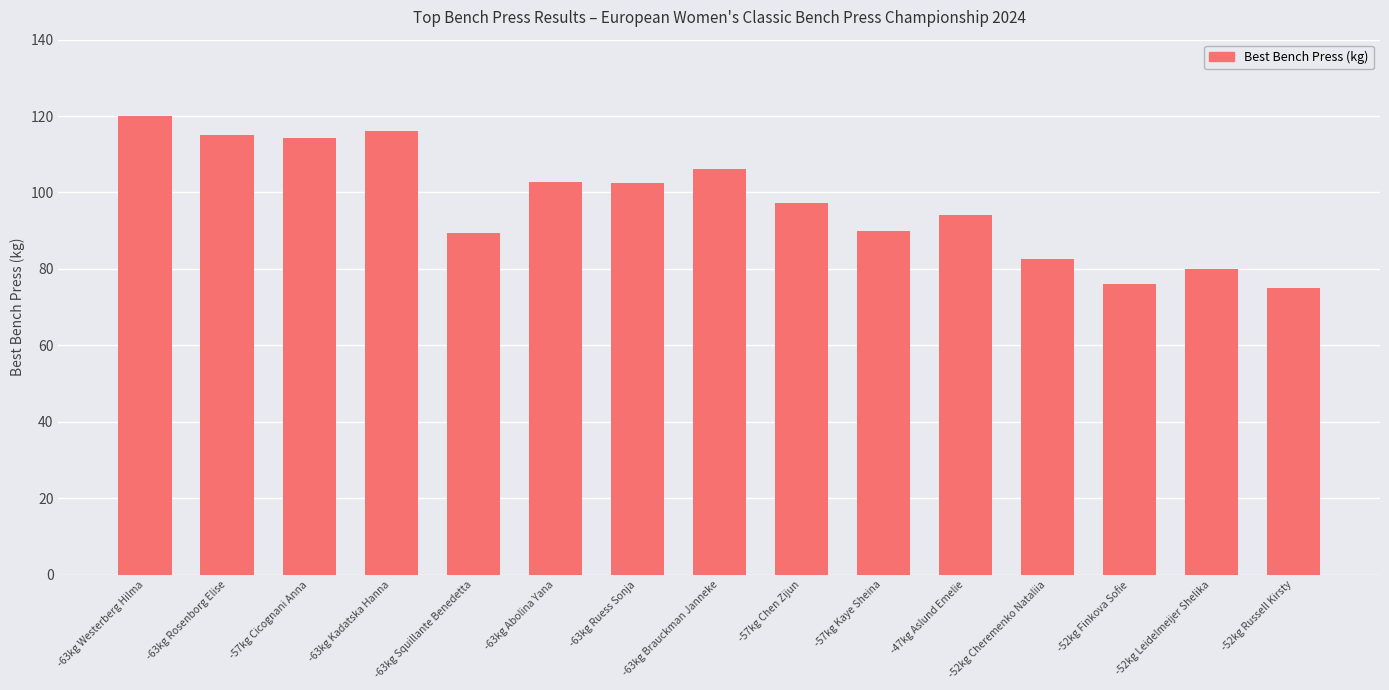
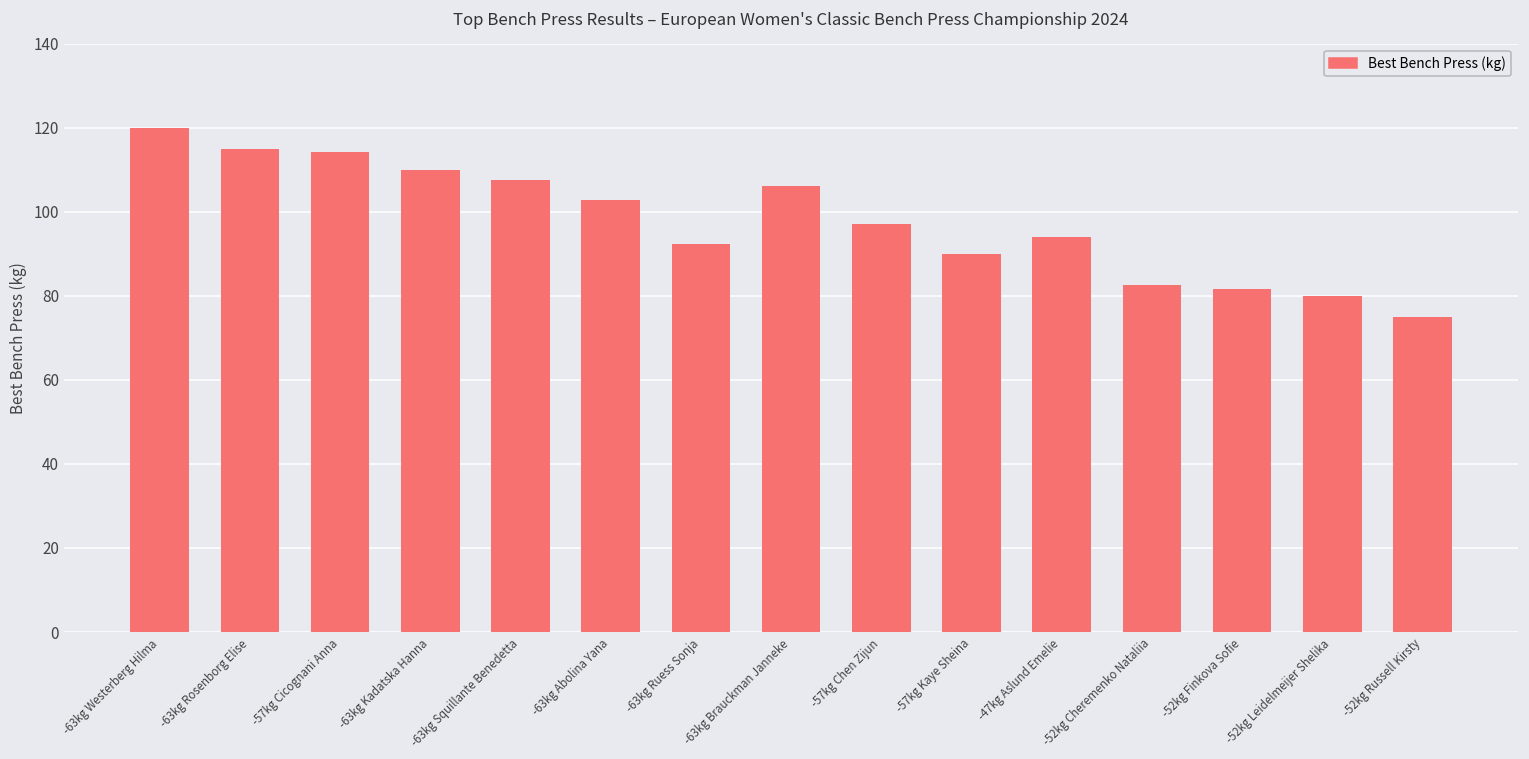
-63kg Kadatska Hanna: 116 -> 110
-63kg Squillante Benedetta: 89 -> 108
-63kg Ruess Sonja: 103 -> 92
-52kg Finkova Sofie: 76 -> 82
